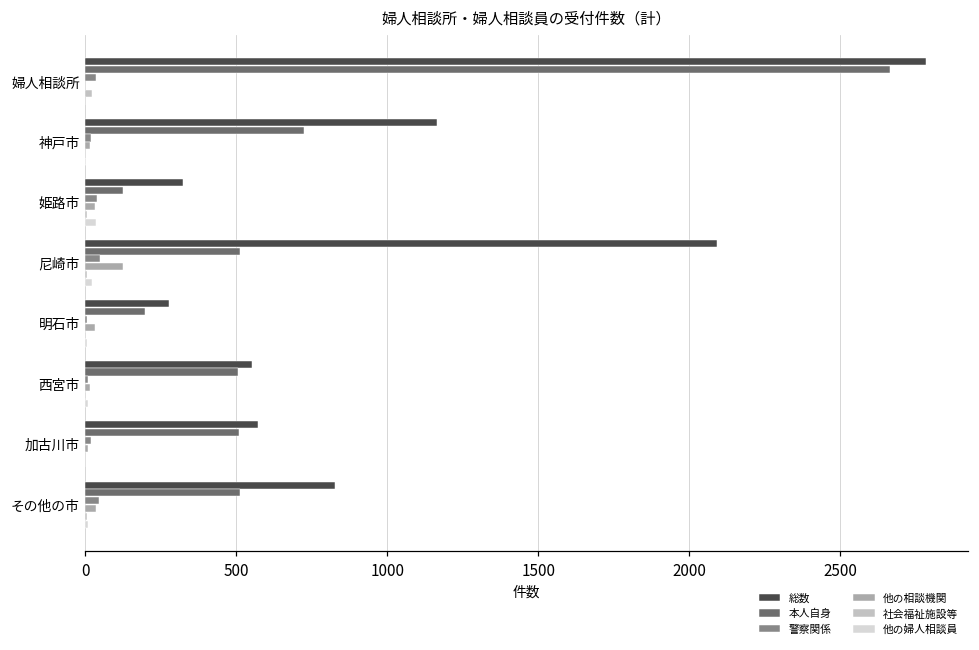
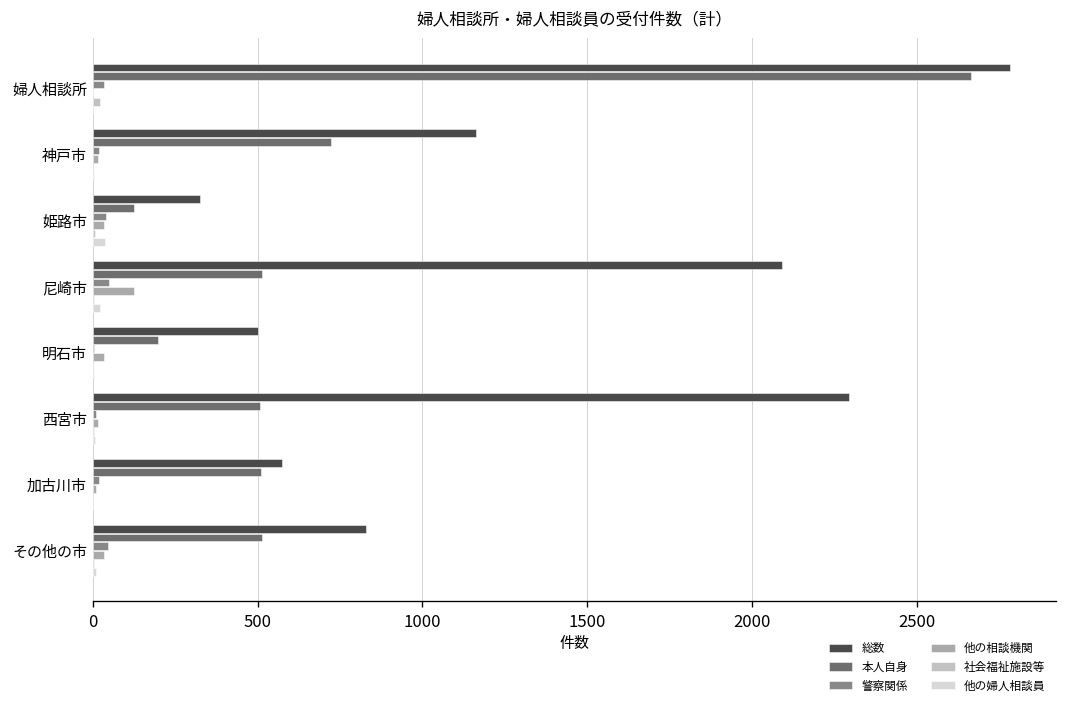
総数, 明石市: 280 -> 500
総数, 西宮市: 550 -> 2290
